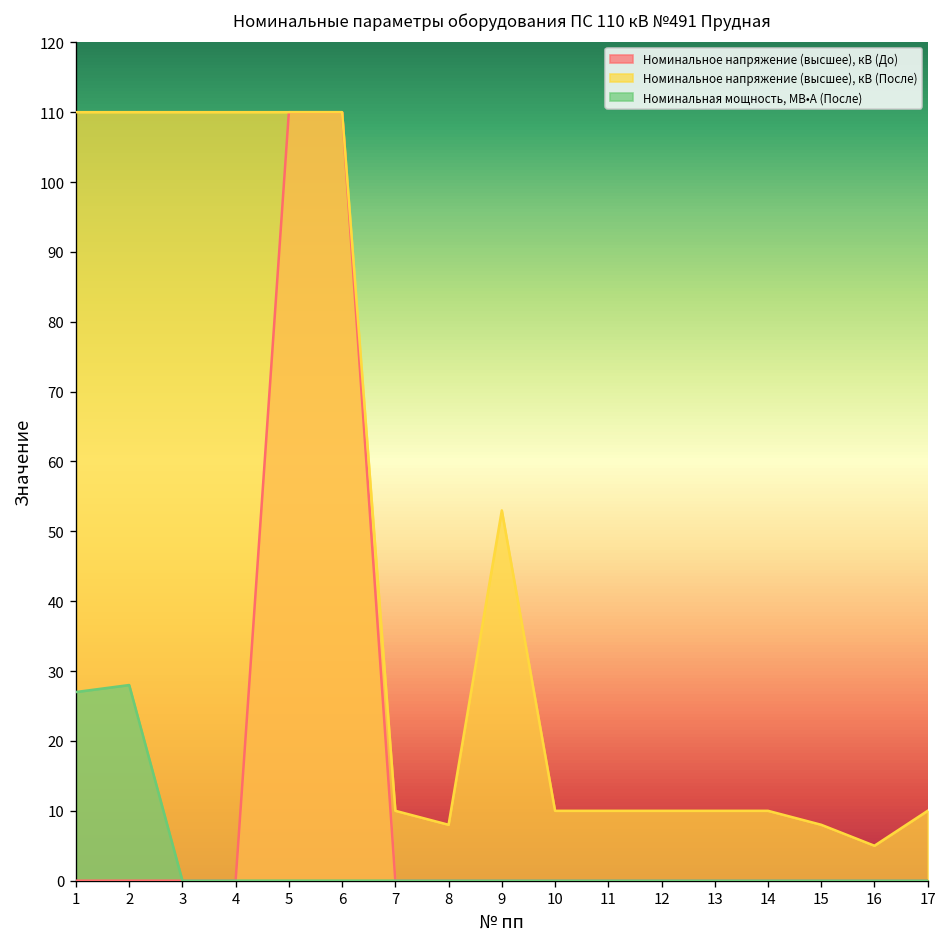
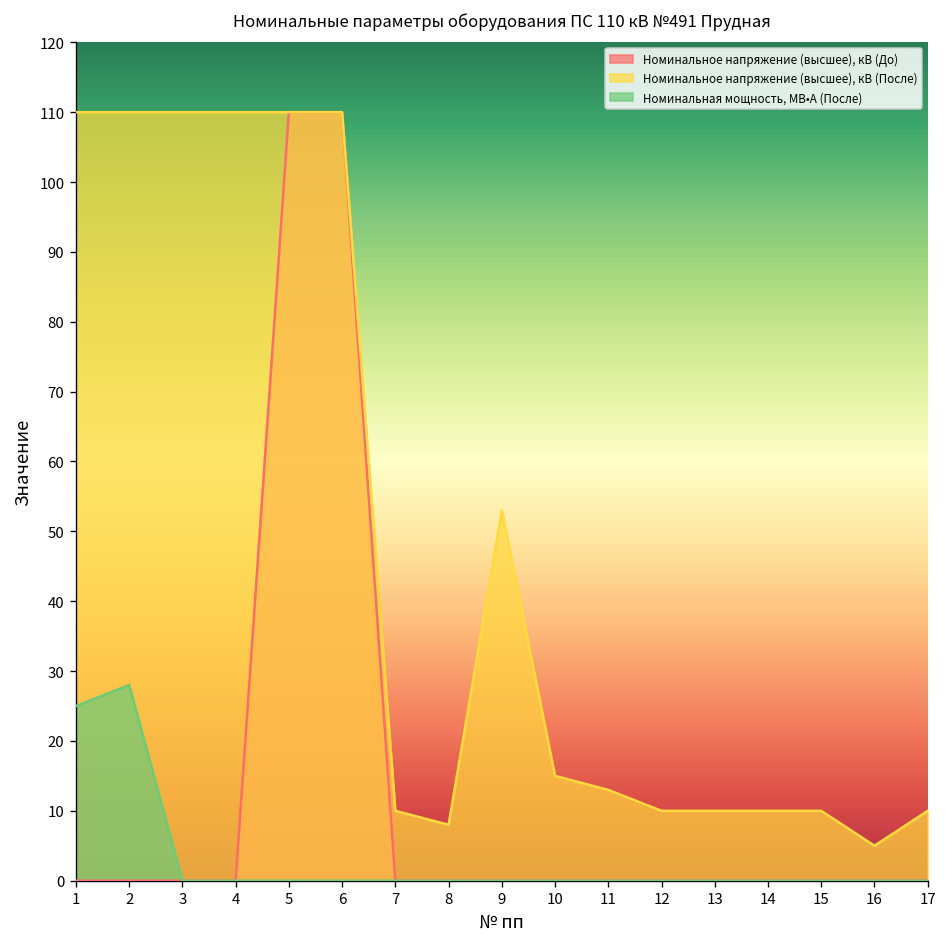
Номинальная мощность, МВ•А (После), 1: 27 -> 25
Номинальное напряжение (высшее), кВ (После), 10: 10 -> 15
Номинальное напряжение (высшее), кВ (После), 11: 10 -> 13
Номинальное напряжение (высшее), кВ (После), 15: 8 -> 10
